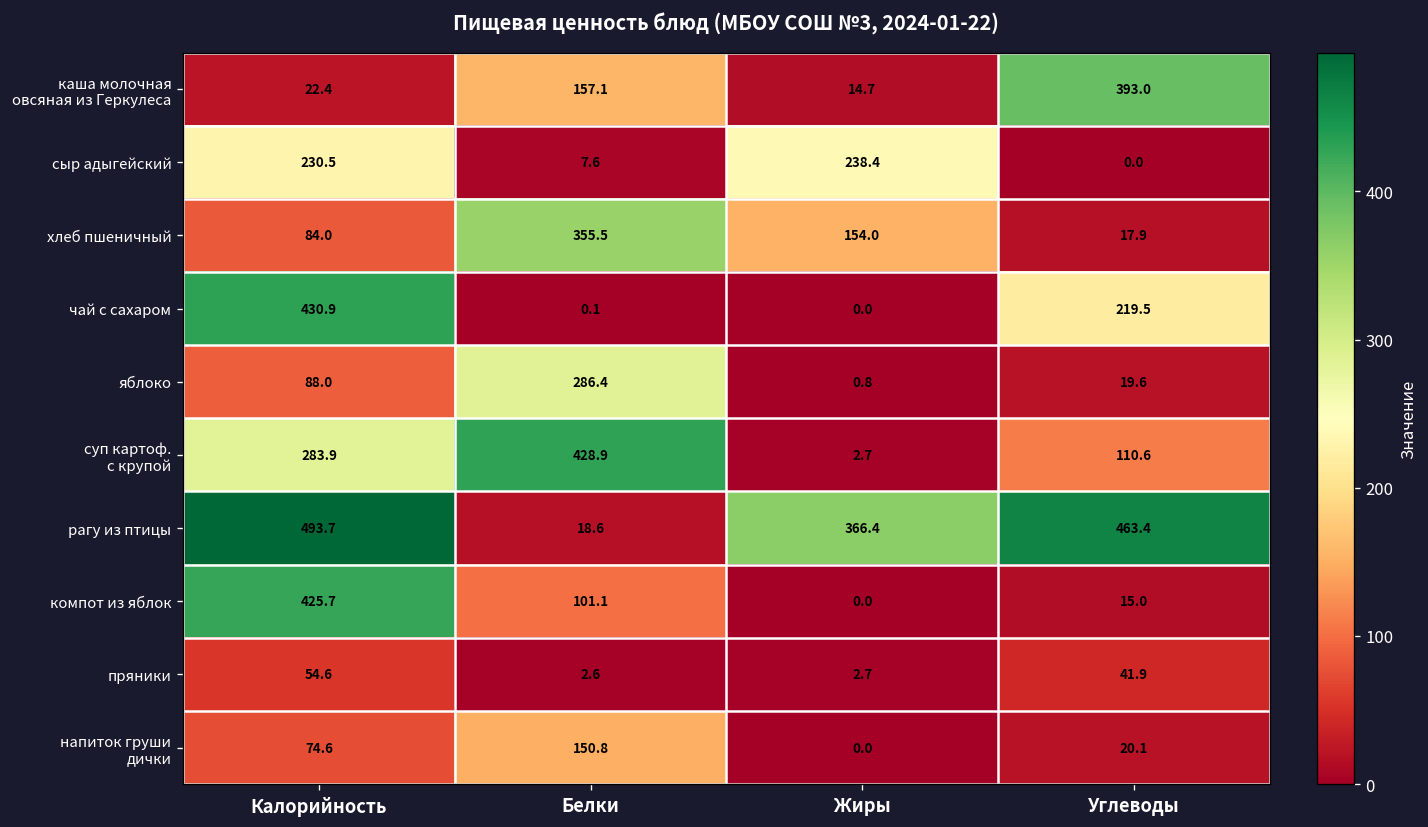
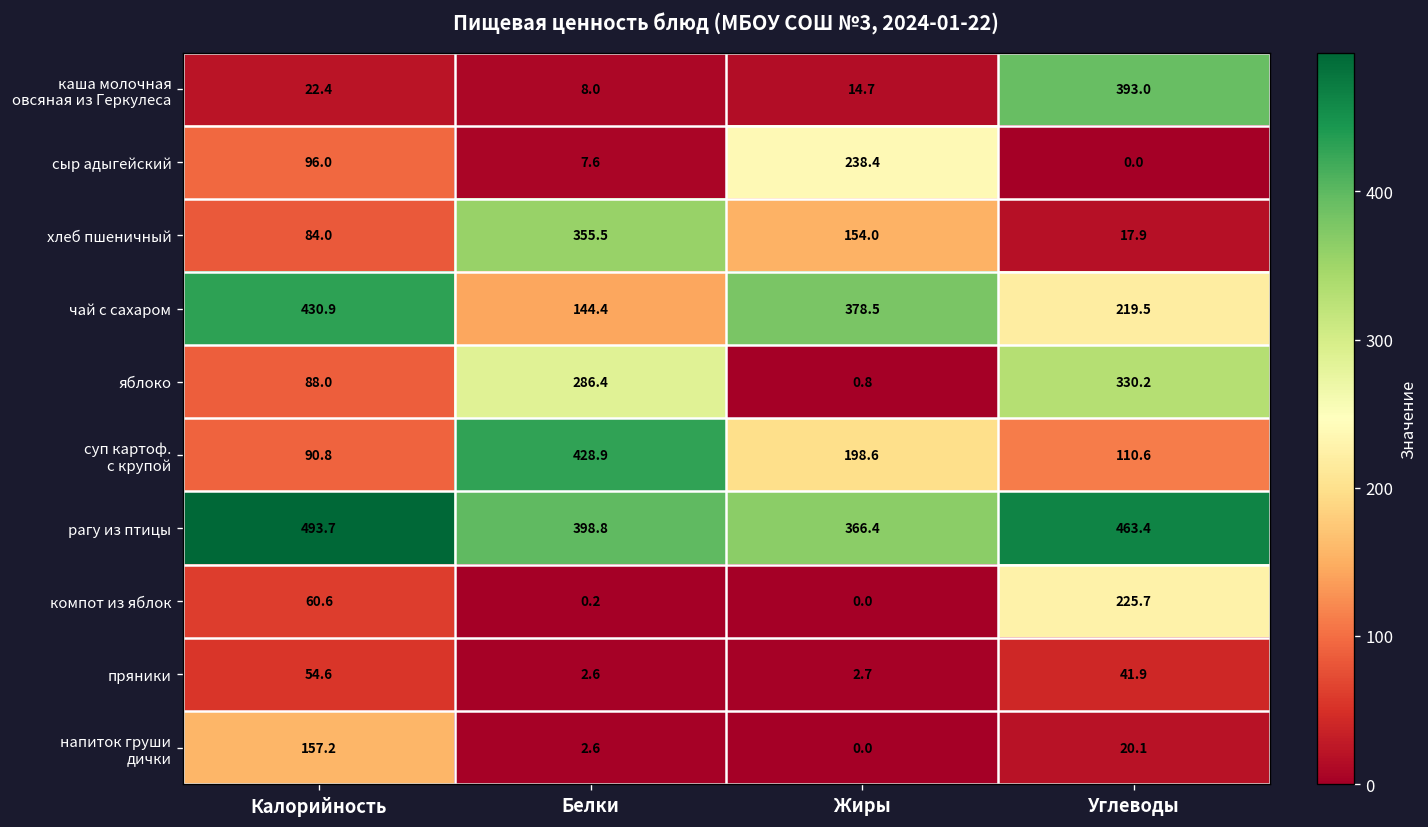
каша молочная овсяная из Геркулеса, Белки: 157.1 -> 8.0
сыр адыгейский, Калорийность: 230.5 -> 96.0
чай с сахаром, Белки: 0.1 -> 144.4
чай с сахаром, Жиры: 0.0 -> 378.5
яблоко, Углеводы: 19.6 -> 330.2
суп картоф. с крупой, Калорийность: 283.9 -> 90.8
суп картоф. с крупой, Жиры: 2.7 -> 198.6
рагу из птицы, Белки: 18.6 -> 398.8
компот из яблок, Калорийность: 425.7 -> 60.6
компот из яблок, Белки: 101.1 -> 0.2
компот из яблок, Углеводы: 15.0 -> 225.7
напиток груши дички, Калорийность: 74.6 -> 157.2
напиток груши дички, Белки: 150.8 -> 2.6
